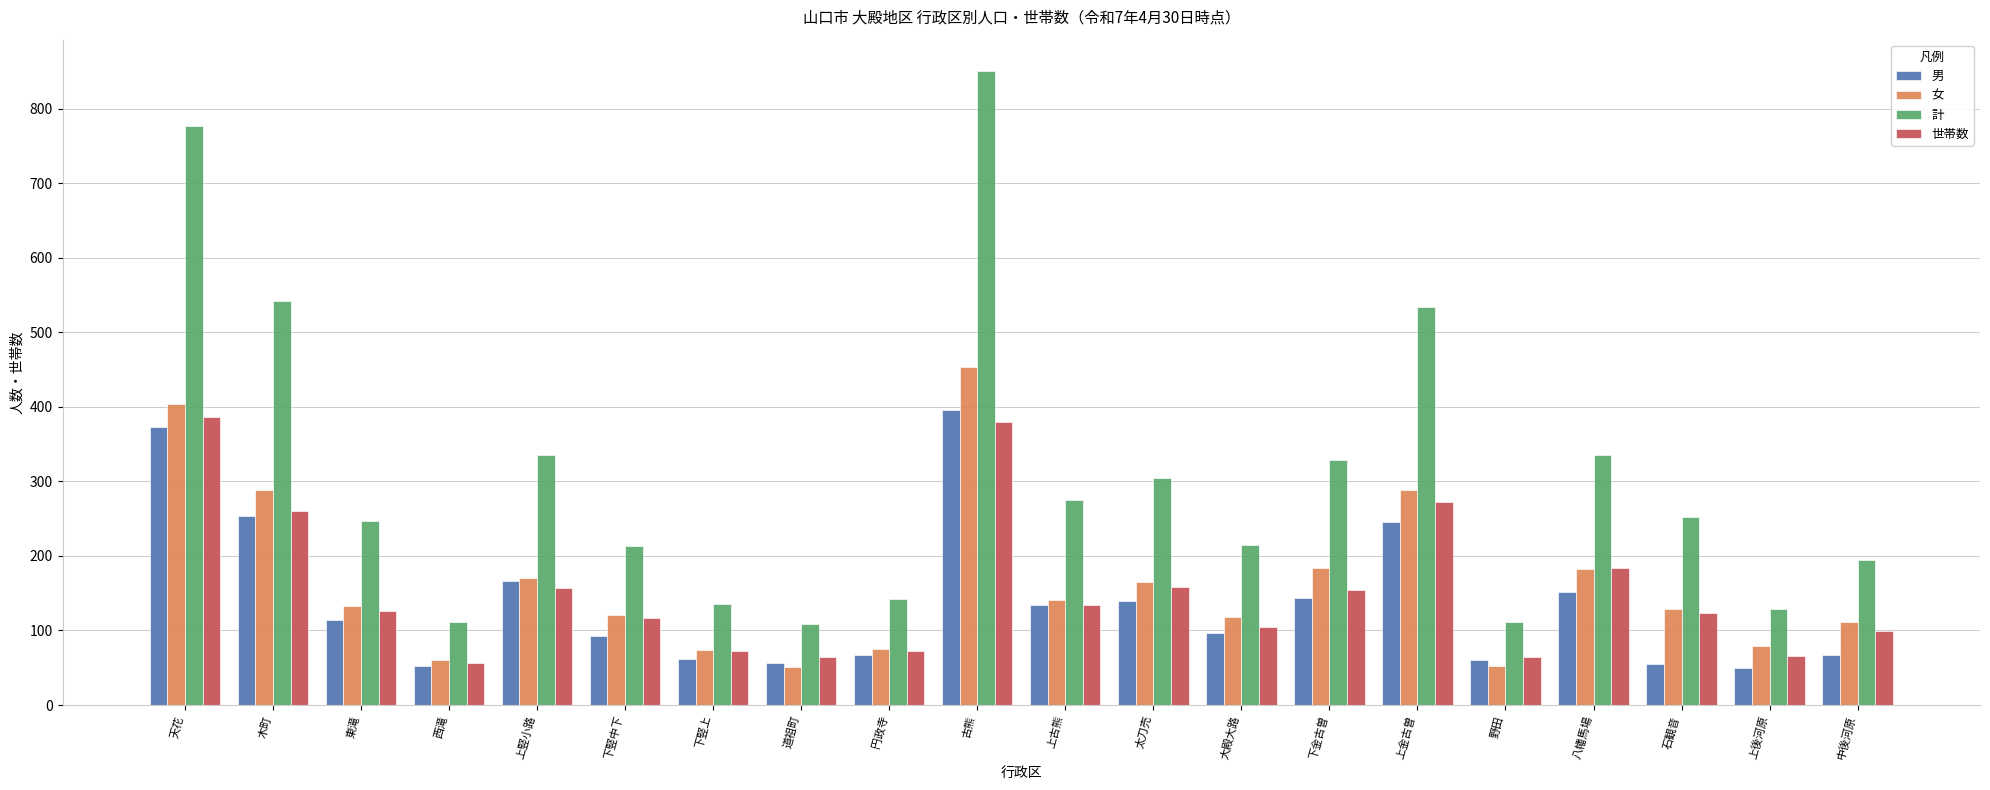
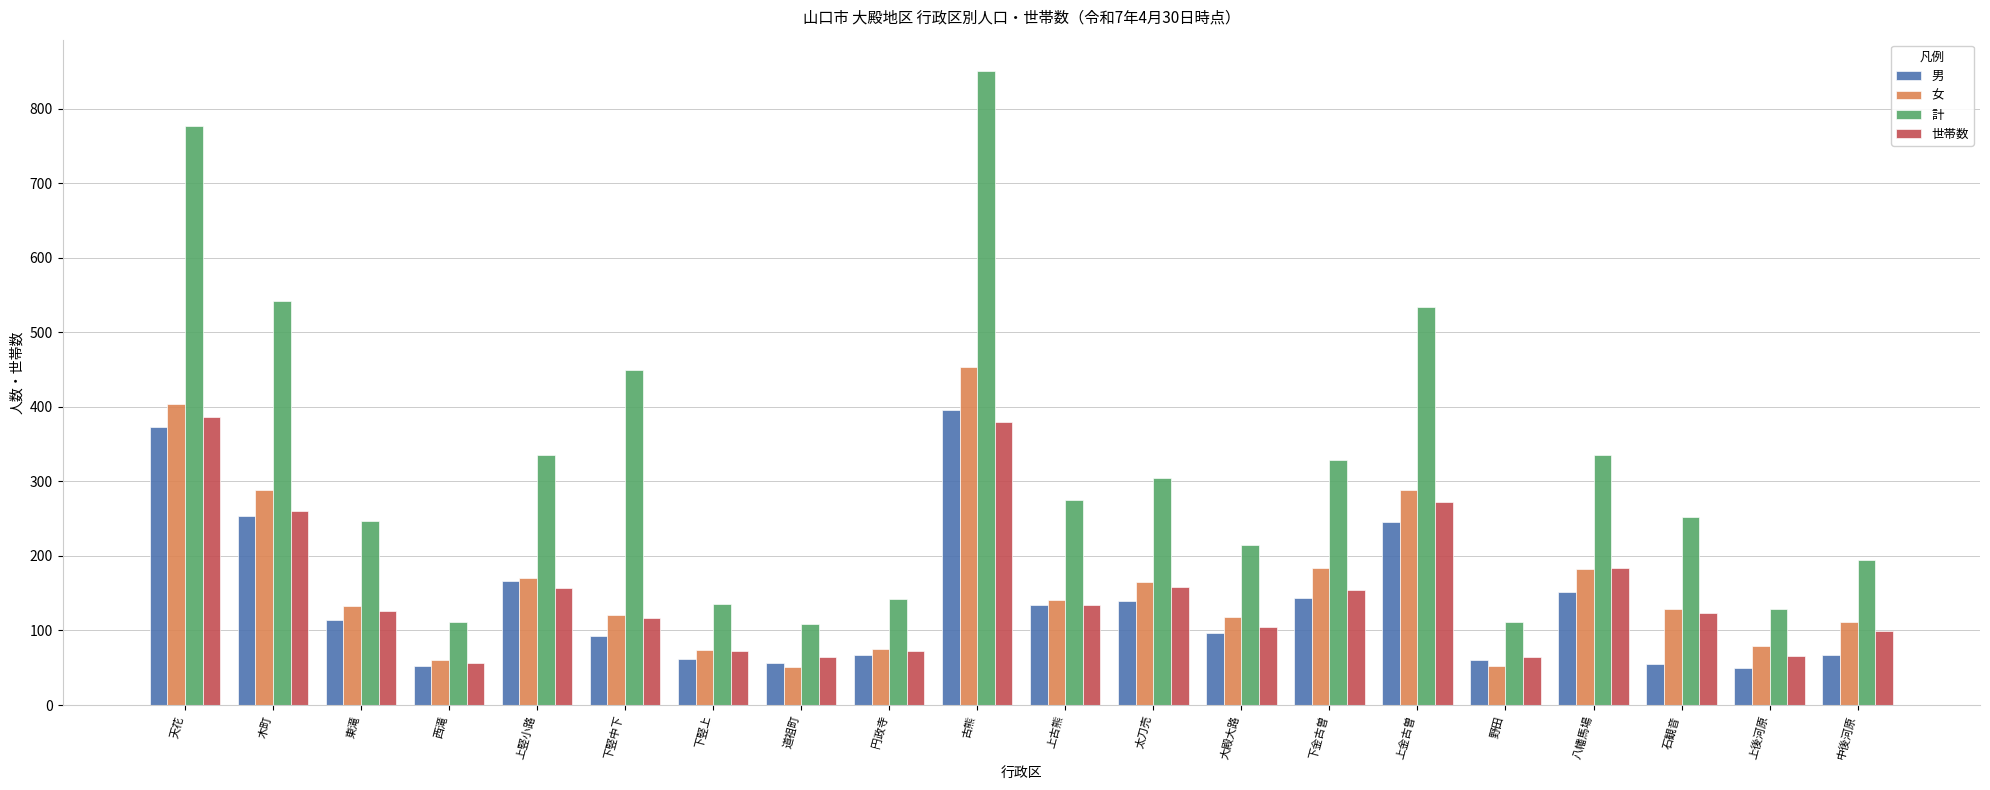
計, 下竪中下: 210 -> 450
